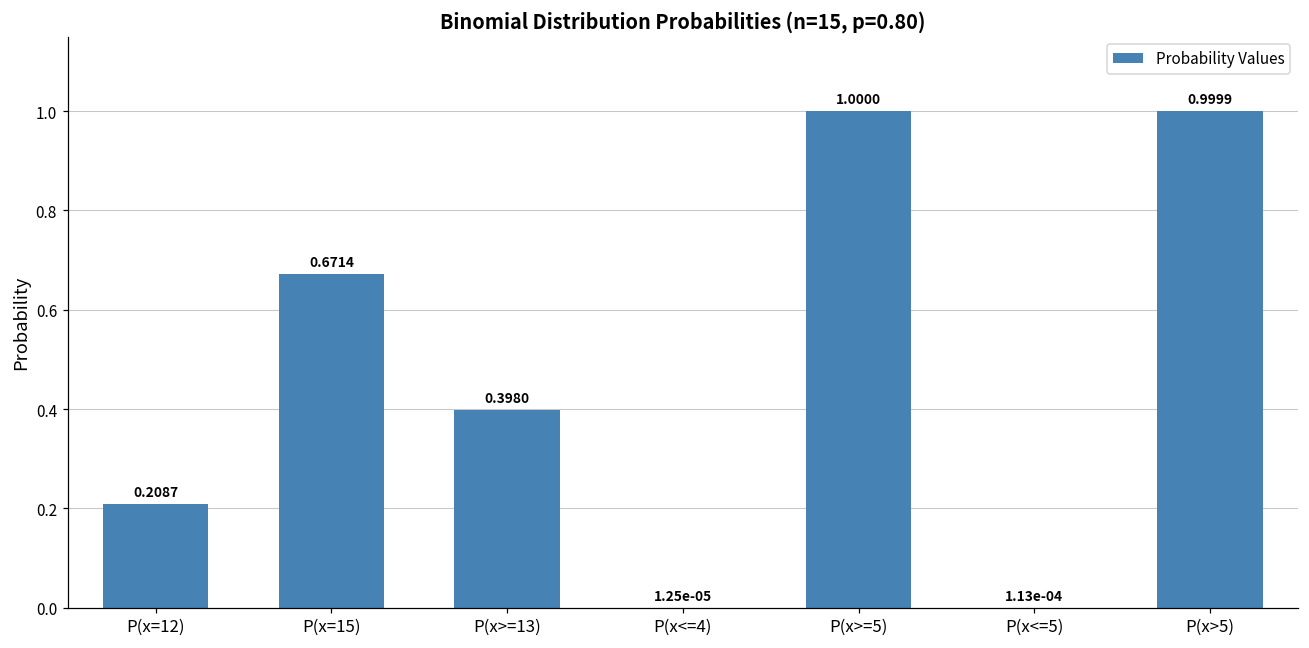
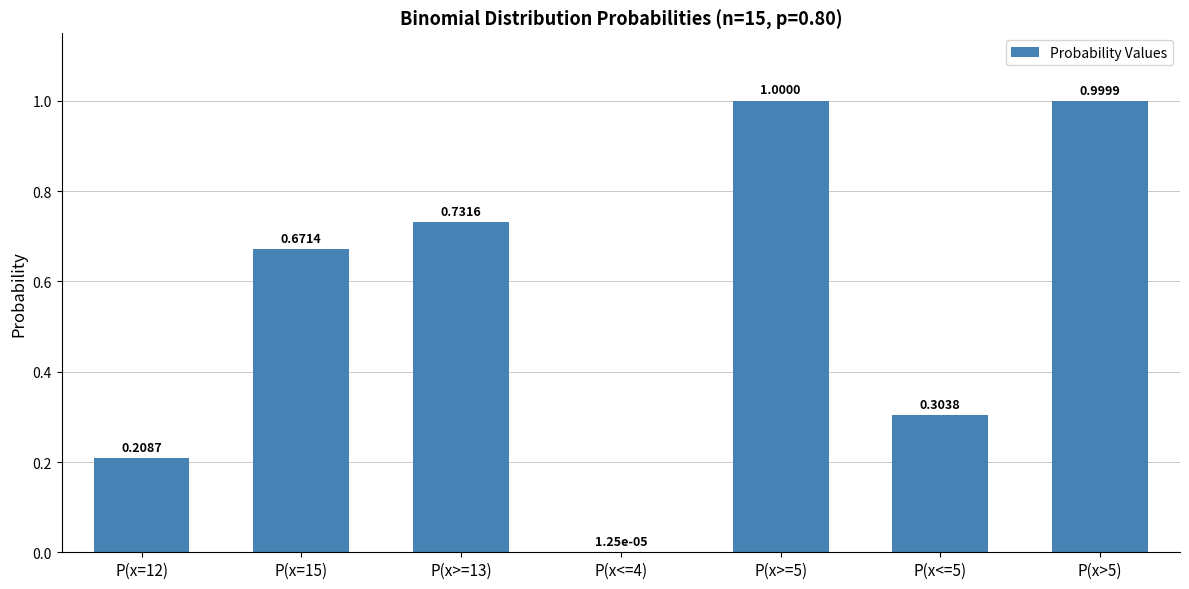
P(x>=13): 0.3980 -> 0.7316
P(x<=5): 1.13e-04 -> 0.3038
